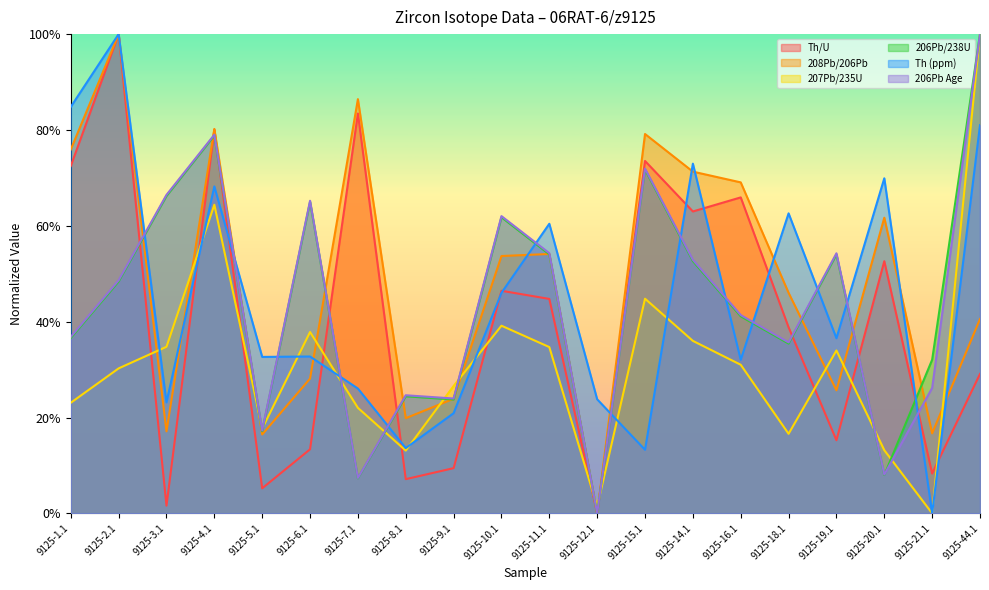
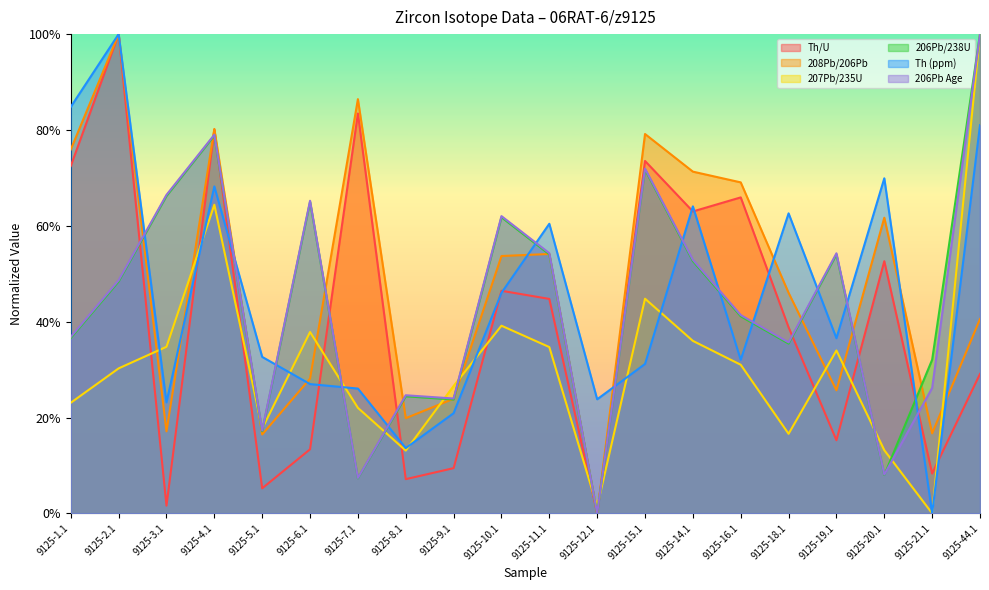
Th (ppm), 9125-6.1: 33% -> 27%
Th (ppm), 9125-15.1: 13% -> 31%
Th (ppm), 9125-14.1: 73% -> 64%
